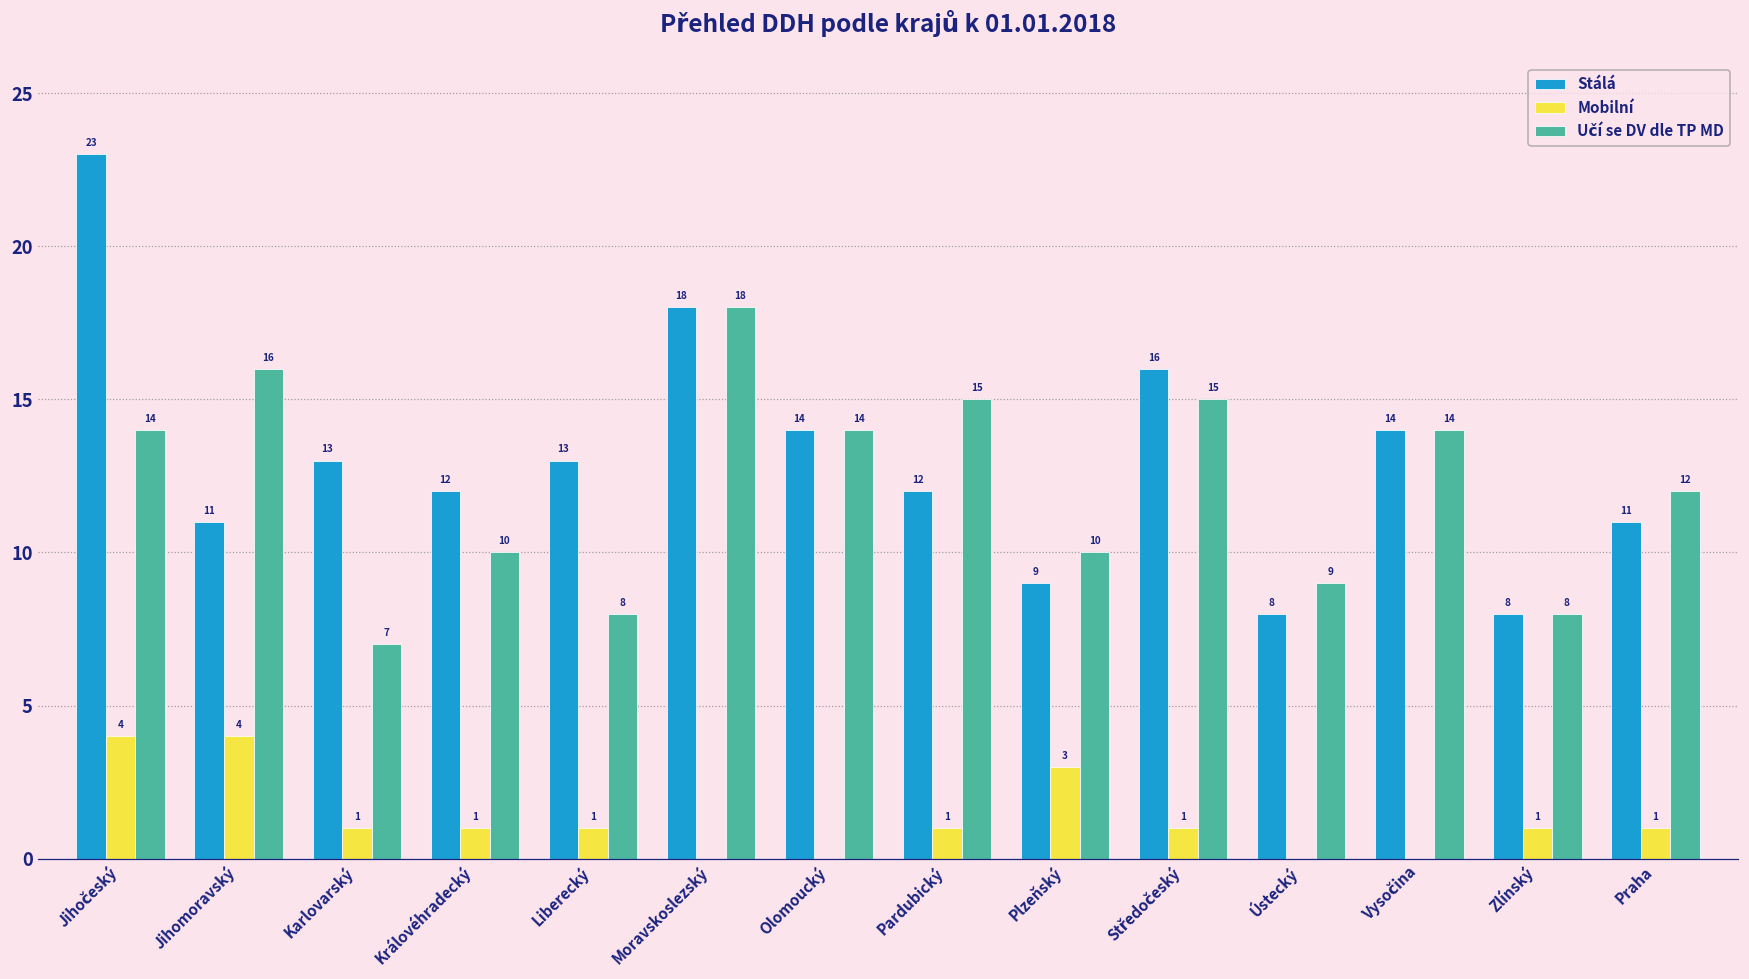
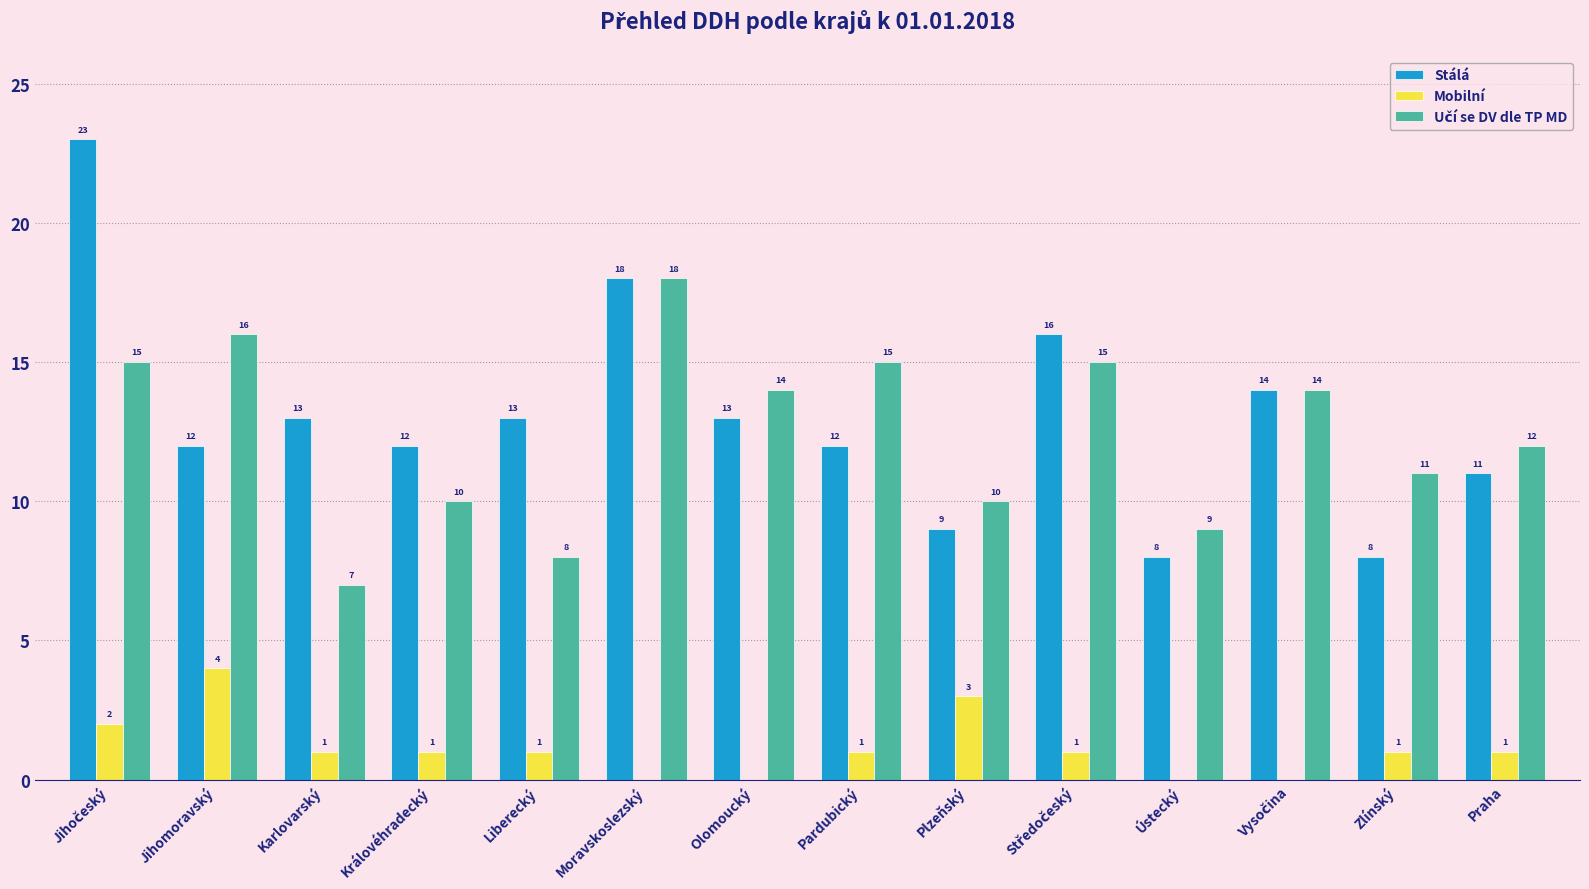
Mobilní, Jihočeský: 4 -> 2
Učí se DV dle TP MD, Jihočeský: 14 -> 15
Stálá, Jihomoravský: 11 -> 12
Stálá, Olomoucký: 14 -> 13
Učí se DV dle TP MD, Zlínský: 8 -> 11
